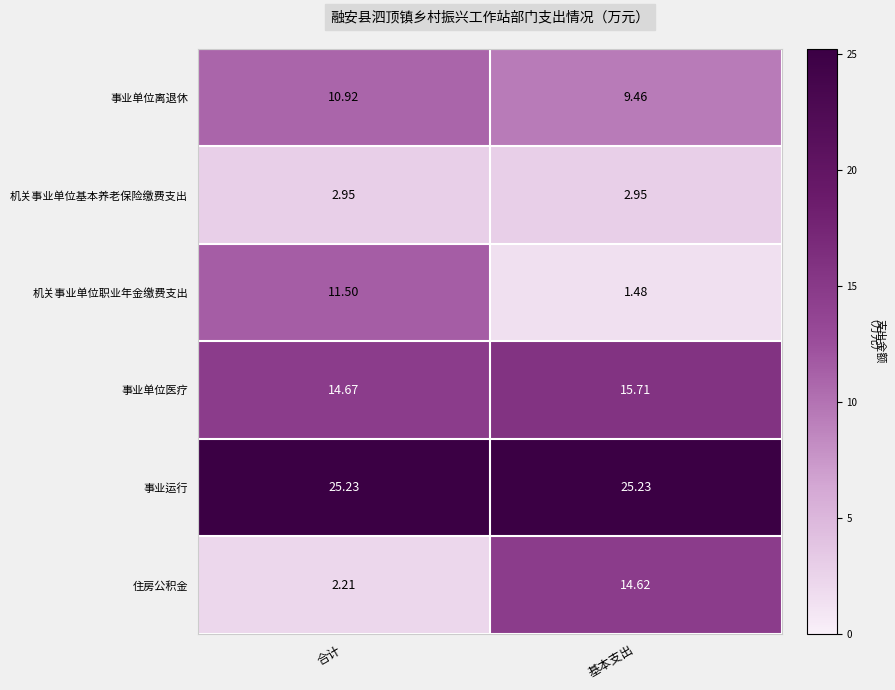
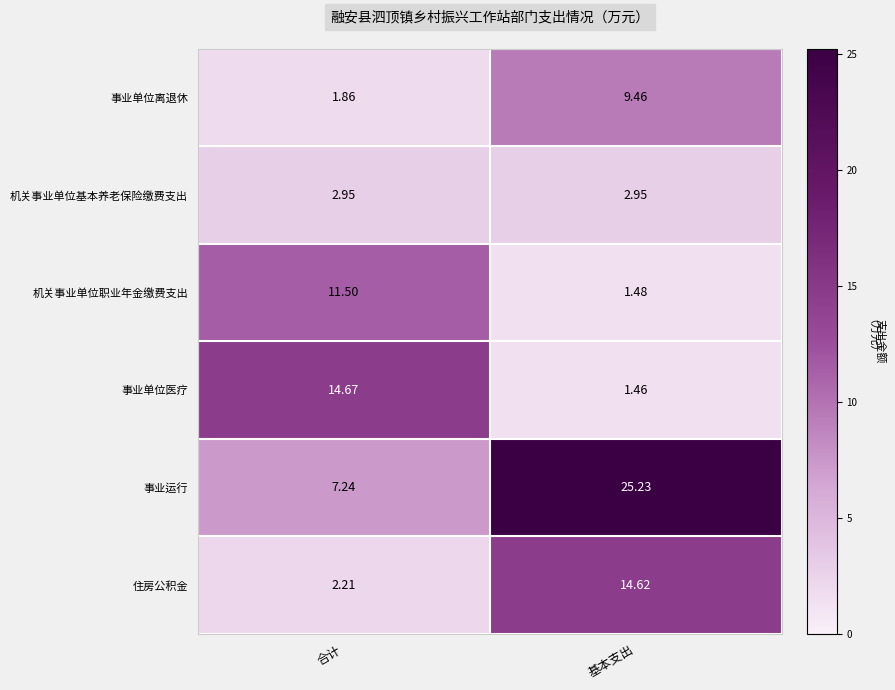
事业单位离退休, 合计: 10.92 -> 1.86
事业单位医疗, 基本支出: 15.71 -> 1.46
事业运行, 合计: 25.23 -> 7.24
